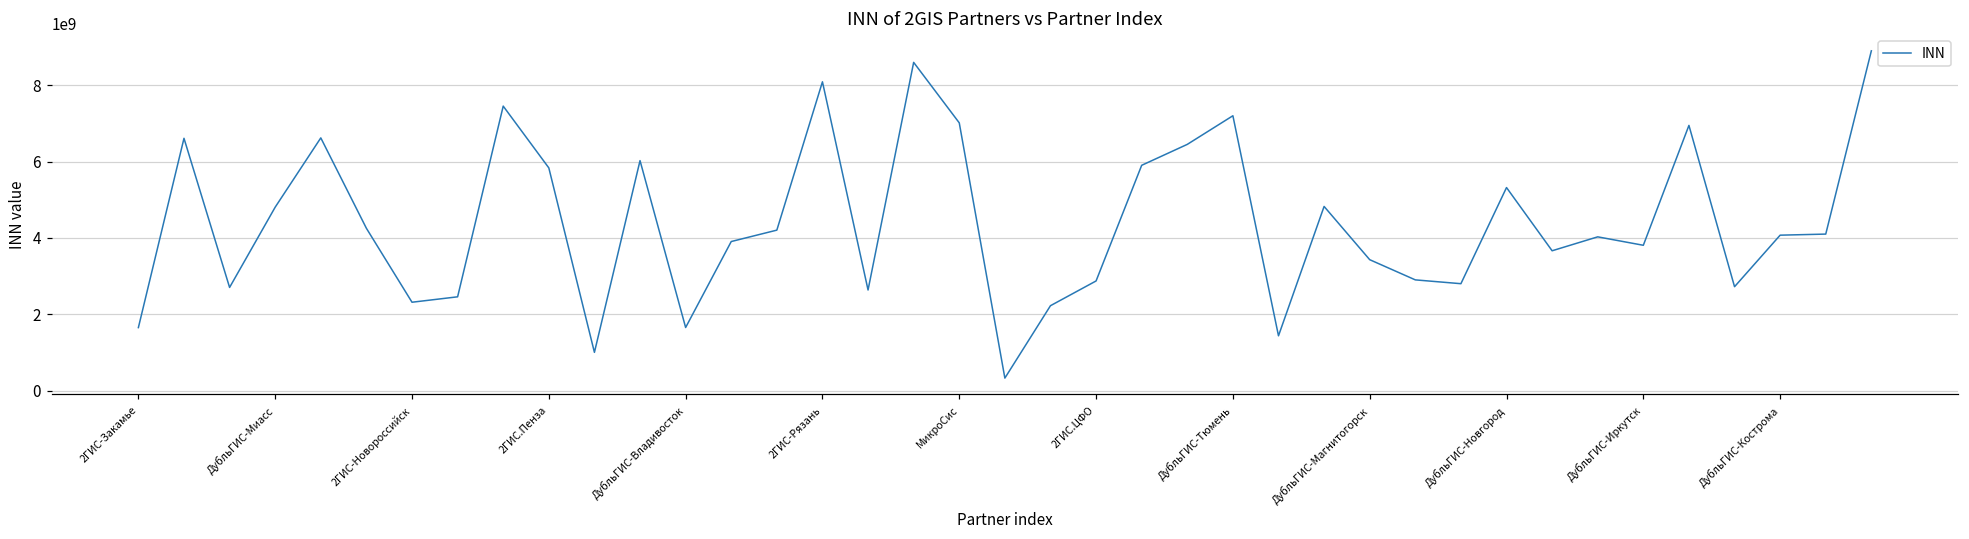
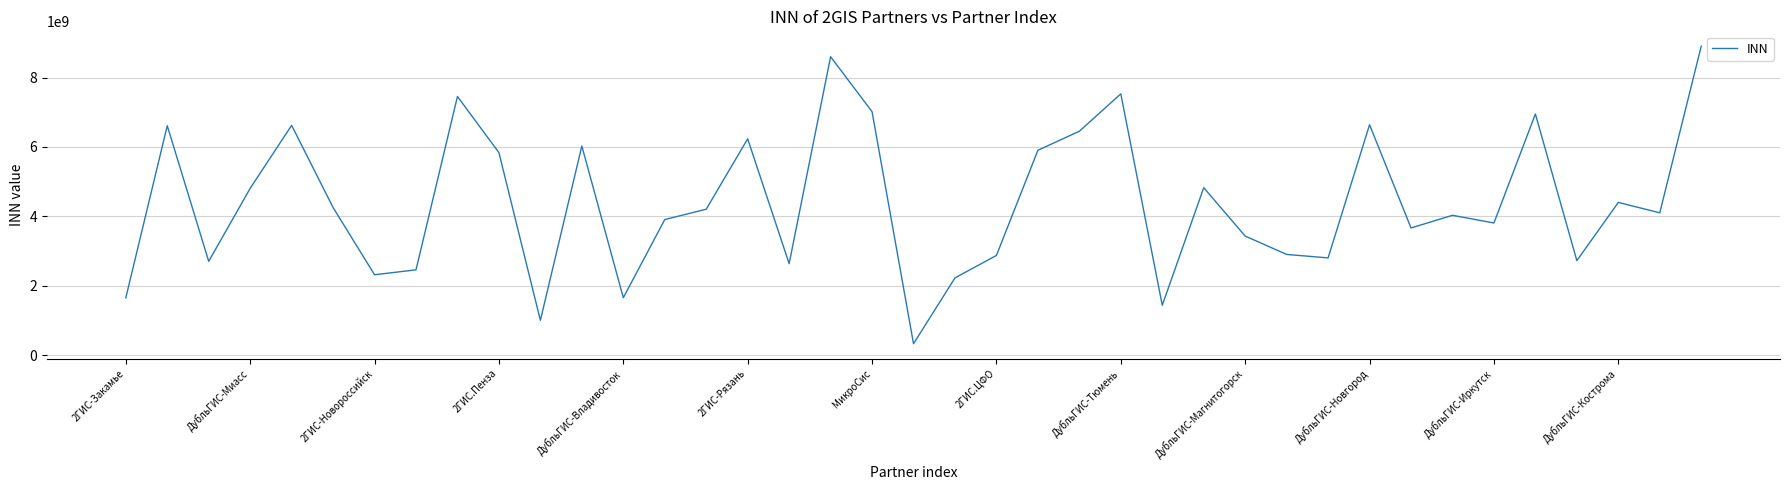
2ГИС-Рязань: 8100000000 -> 6200000000
ДубльГИС-Тюмень: 7200000000 -> 7500000000
ДубльГИС-Новгород: 5300000000 -> 6600000000
ДубльГИС-Кострома: 4100000000 -> 4400000000
